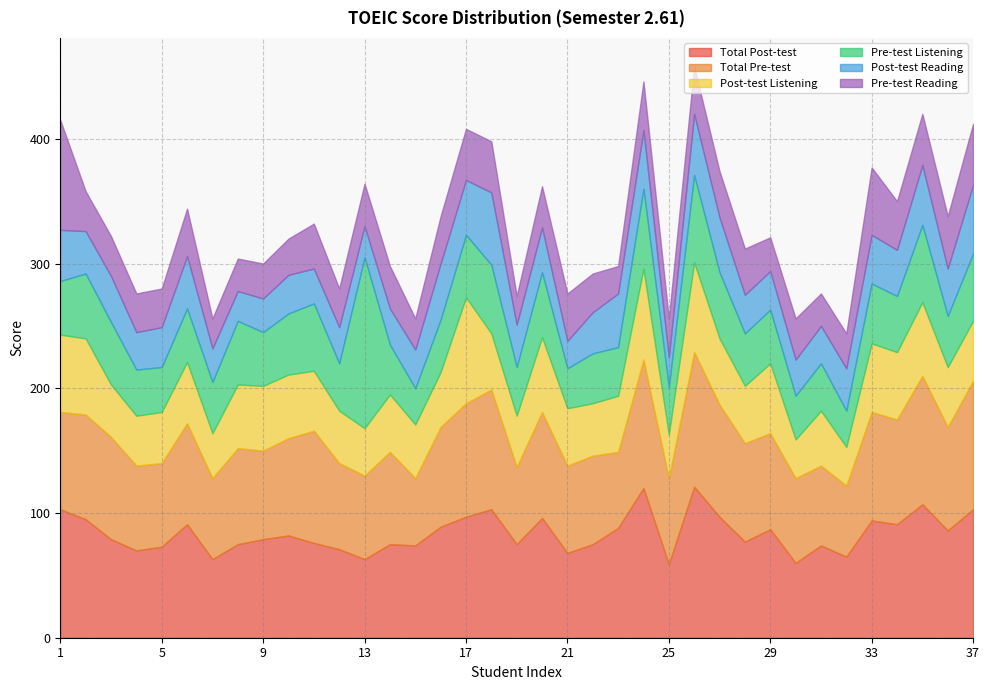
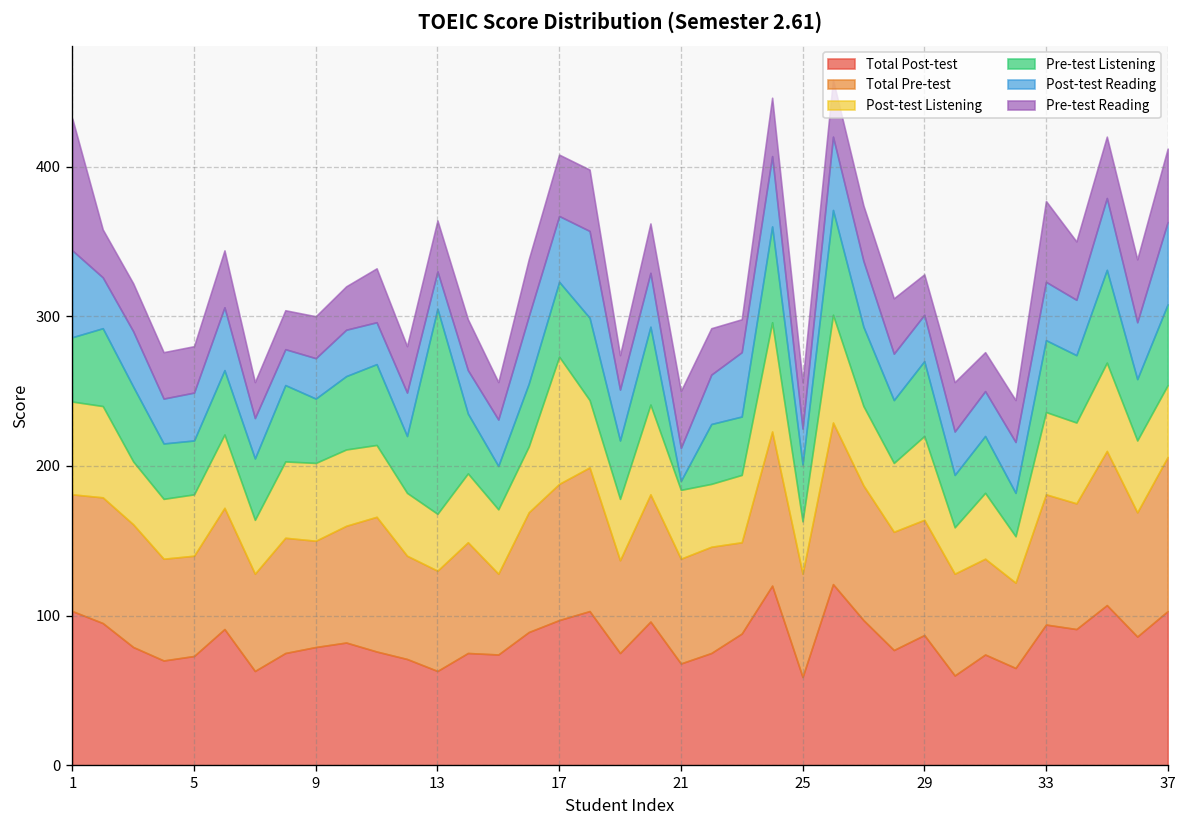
Post-test Reading, 1: 41 -> 58
Pre-test Listening, 21: 32 -> 6
Pre-test Listening, 29: 43 -> 50
